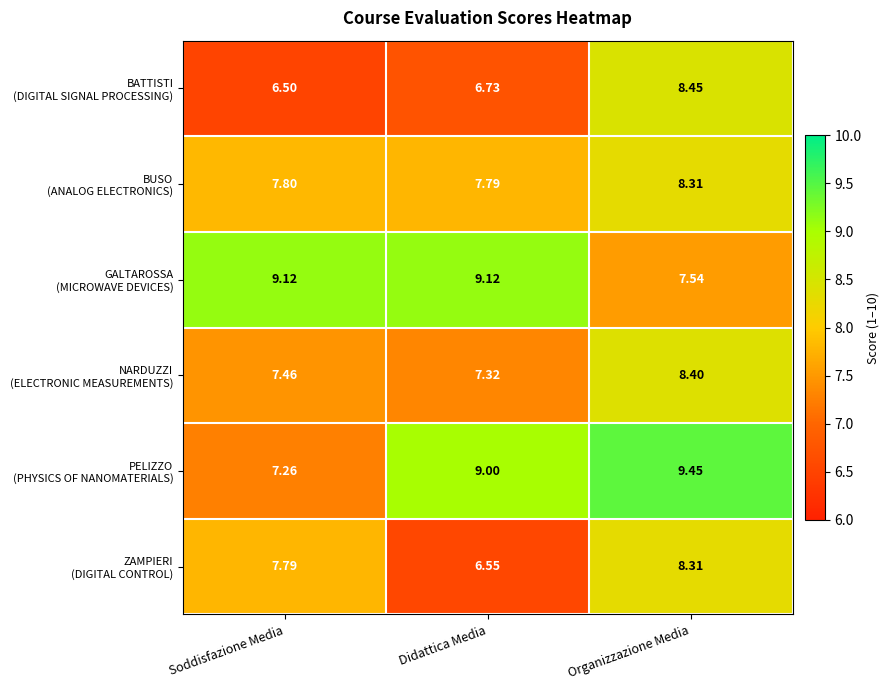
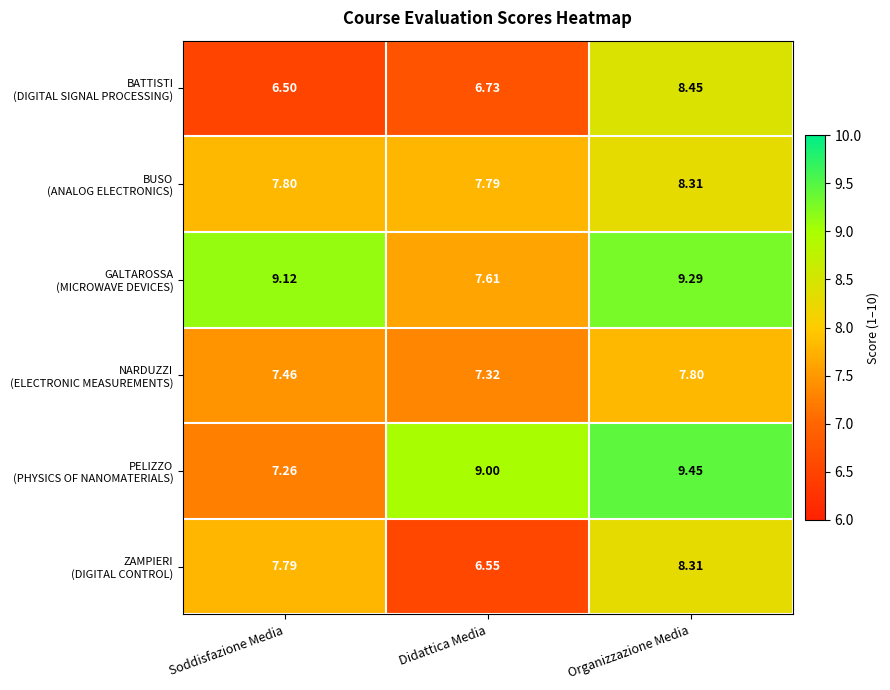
GALTAROSSA (MICROWAVE DEVICES), Didattica Media: 9.12 -> 7.61
GALTAROSSA (MICROWAVE DEVICES), Organizzazione Media: 7.54 -> 9.29
NARDUZZI (ELECTRONIC MEASUREMENTS), Organizzazione Media: 8.40 -> 7.80
